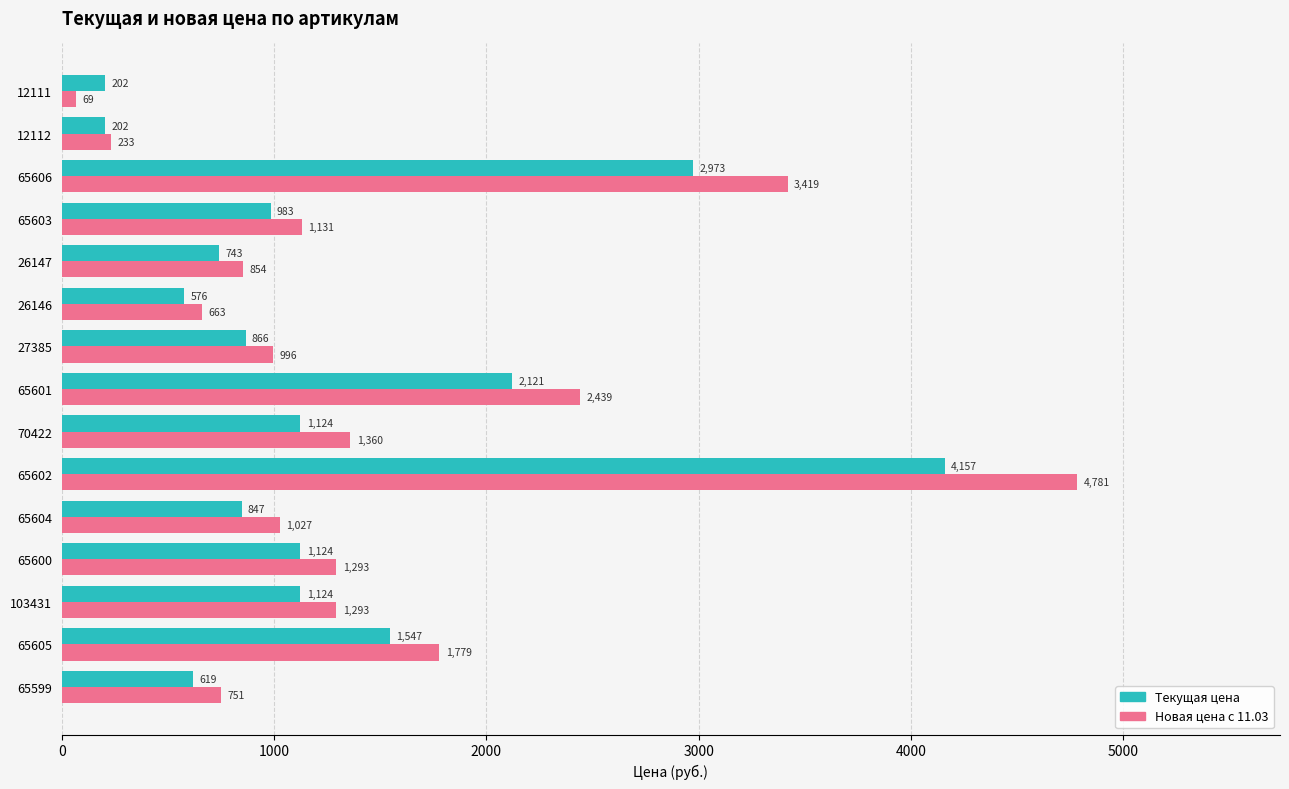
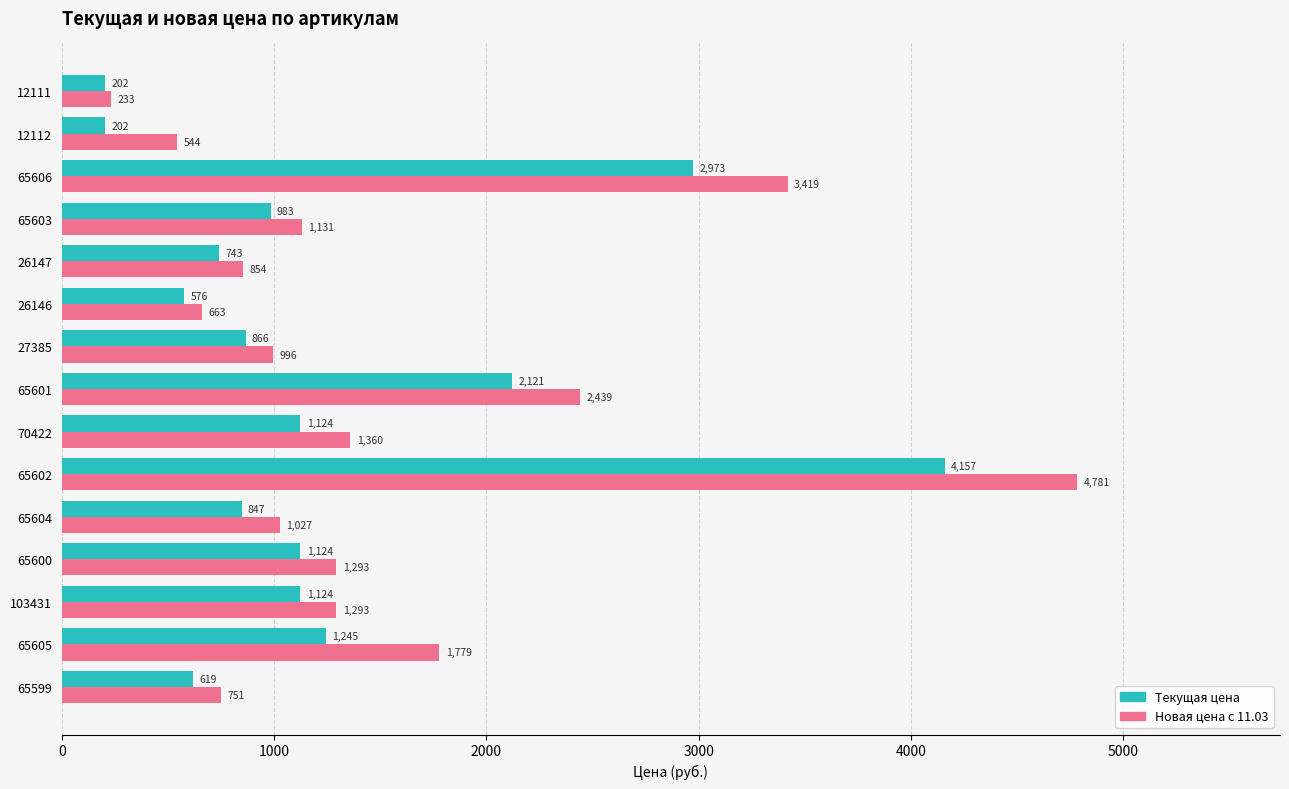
Новая цена с 11.03, 12111: 69 -> 233
Новая цена с 11.03, 12112: 233 -> 544
Текущая цена, 65605: 1,547 -> 1,245
